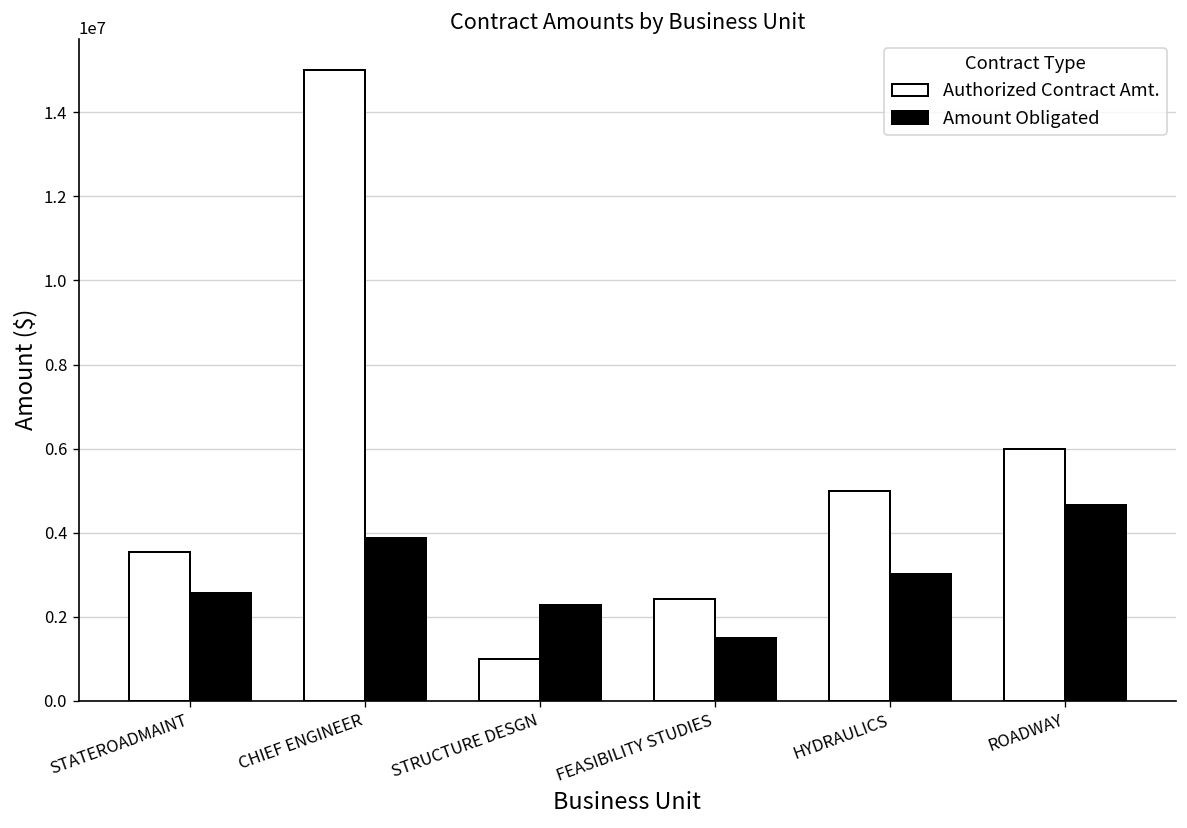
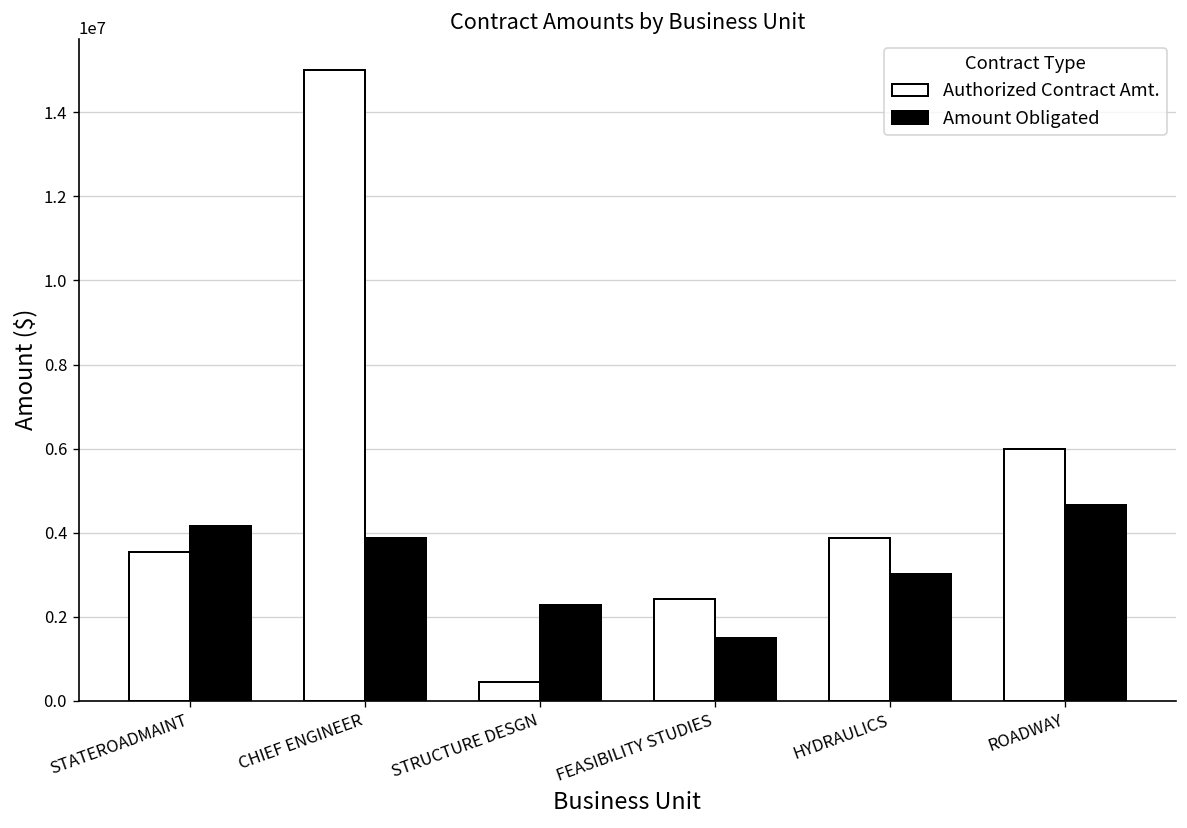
Amount Obligated, STATEROADMAINT: 2600000 -> 4200000
Authorized Contract Amt., STRUCTURE DESGN: 1000000 -> 500000
Authorized Contract Amt., HYDRAULICS: 5000000 -> 3900000
